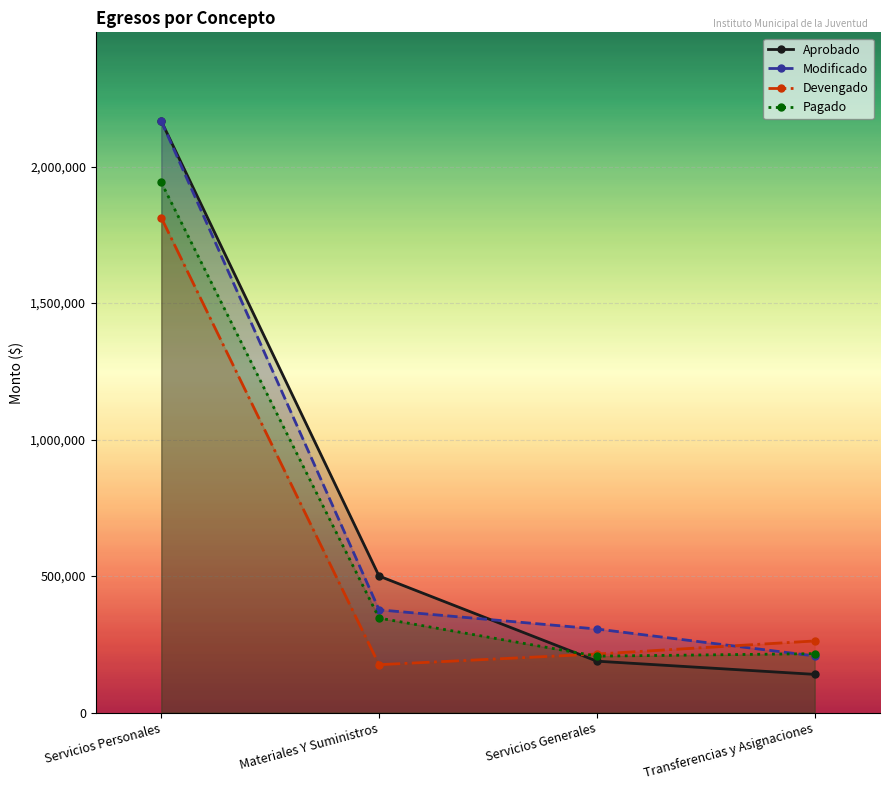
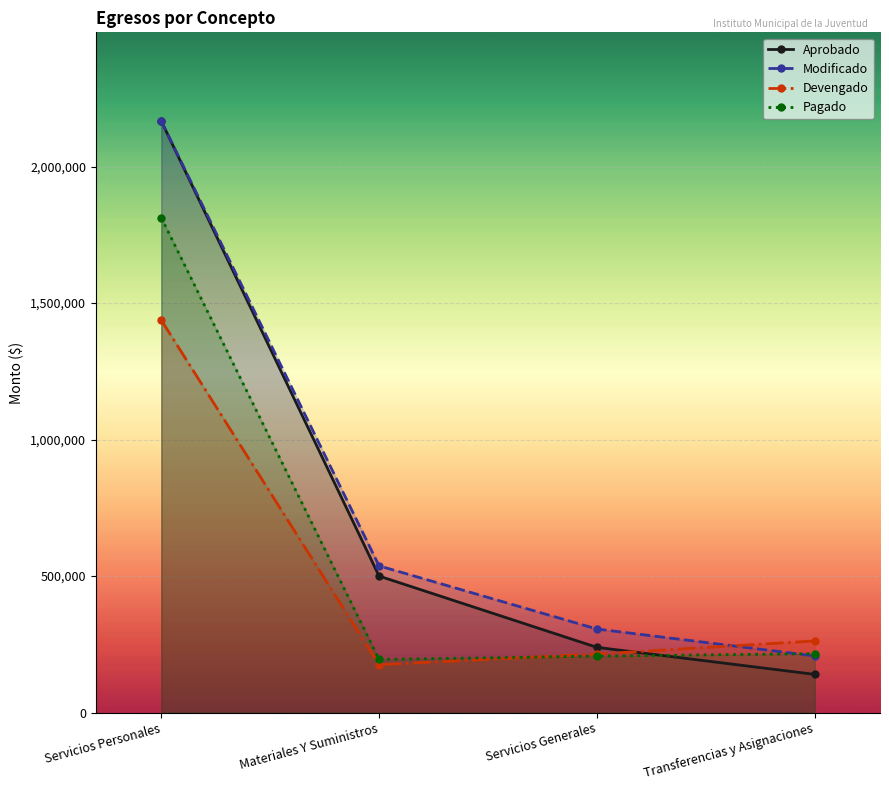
Devengado, Servicios Personales: 1,810,000 -> 1,440,000
Pagado, Servicios Personales: 1,940,000 -> 1,810,000
Modificado, Materiales Y Suministros: 380,000 -> 540,000
Pagado, Materiales Y Suministros: 350,000 -> 190,000
Aprobado, Servicios Generales: 190,000 -> 240,000
